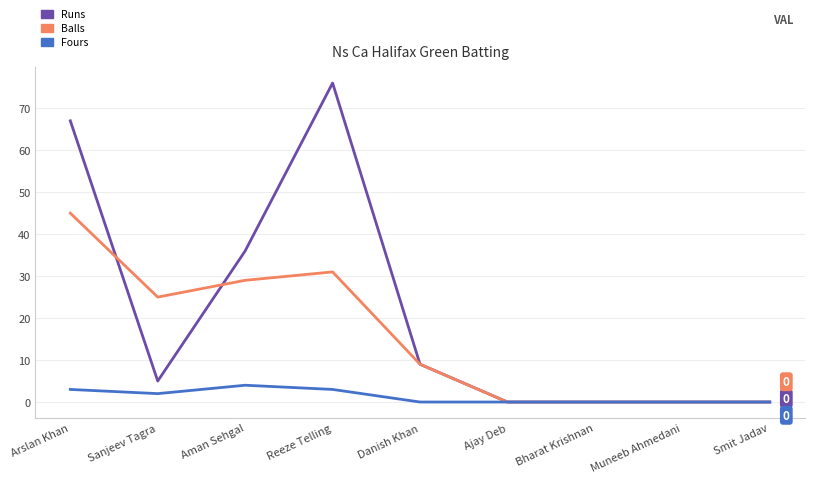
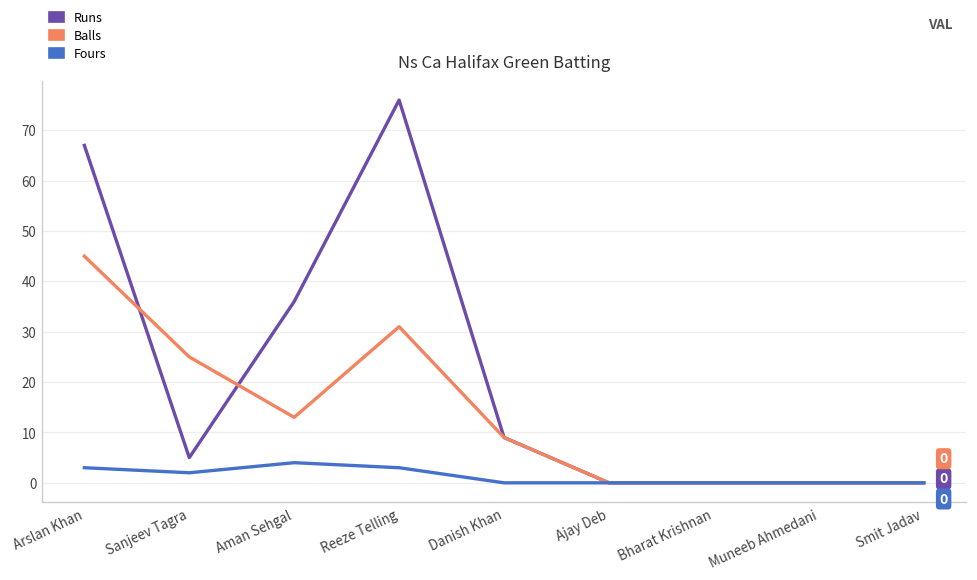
Balls, Aman Sehgal: 29 -> 13
